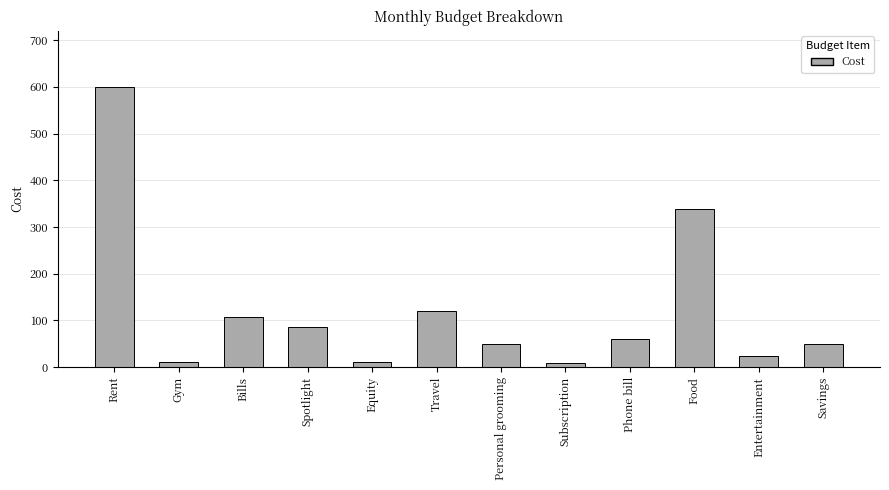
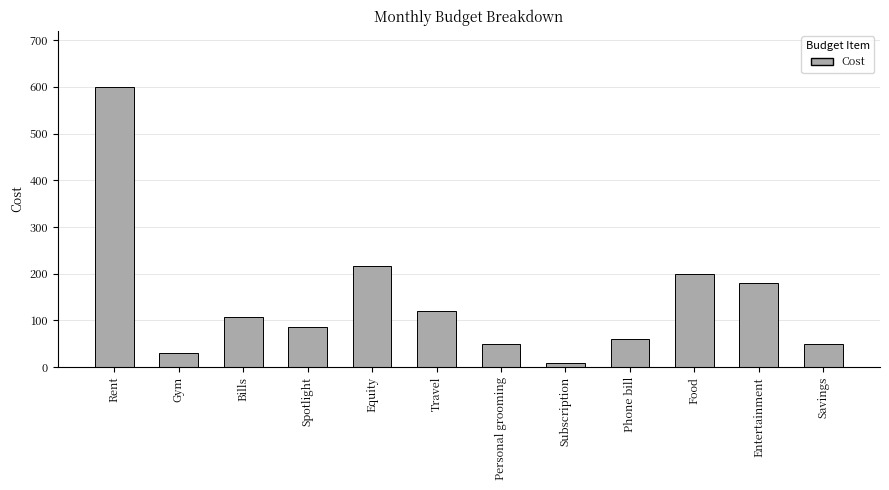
Gym: 10 -> 30
Equity: 10 -> 220
Food: 340 -> 200
Entertainment: 20 -> 180
